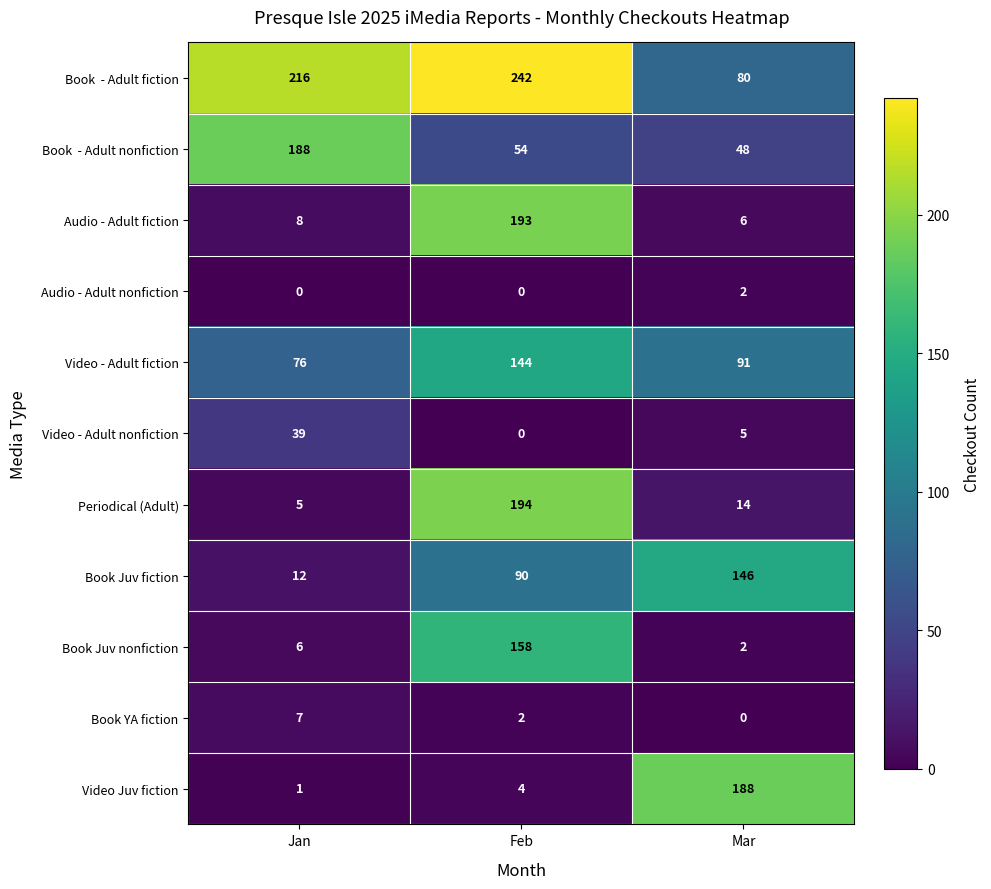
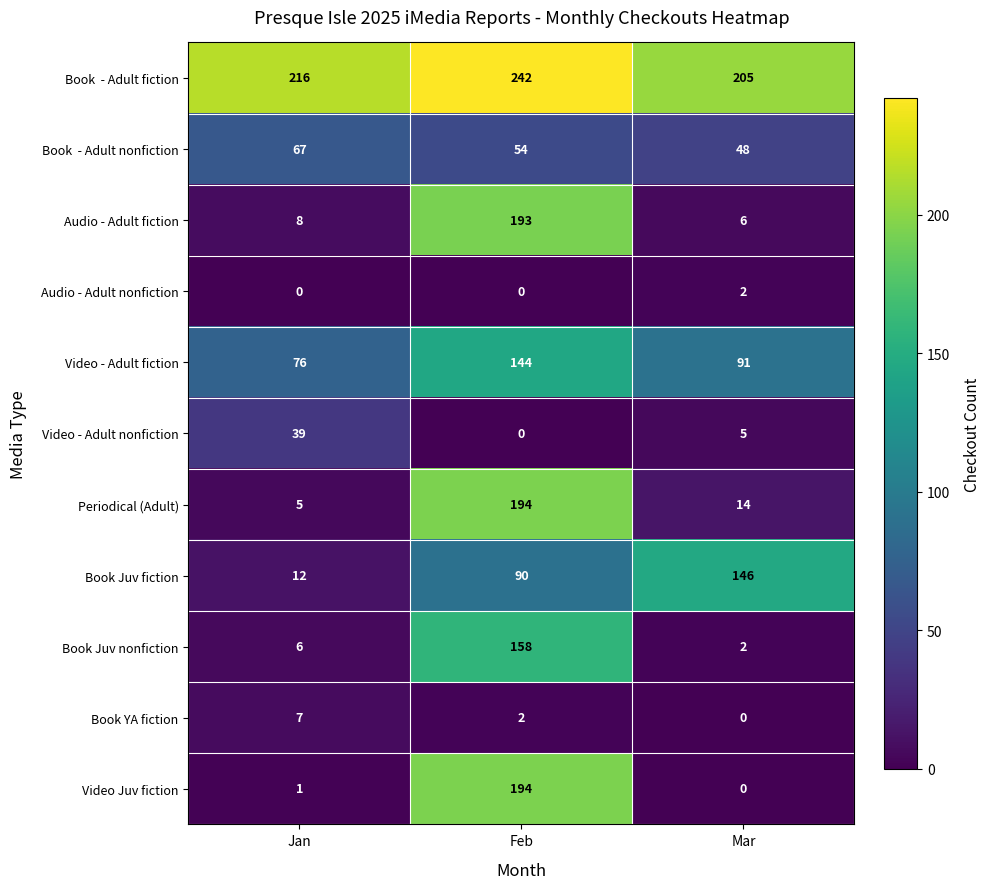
Book - Adult fiction, Mar: 80 -> 205
Book - Adult nonfiction, Jan: 188 -> 67
Video Juv fiction, Feb: 4 -> 194
Video Juv fiction, Mar: 188 -> 0
